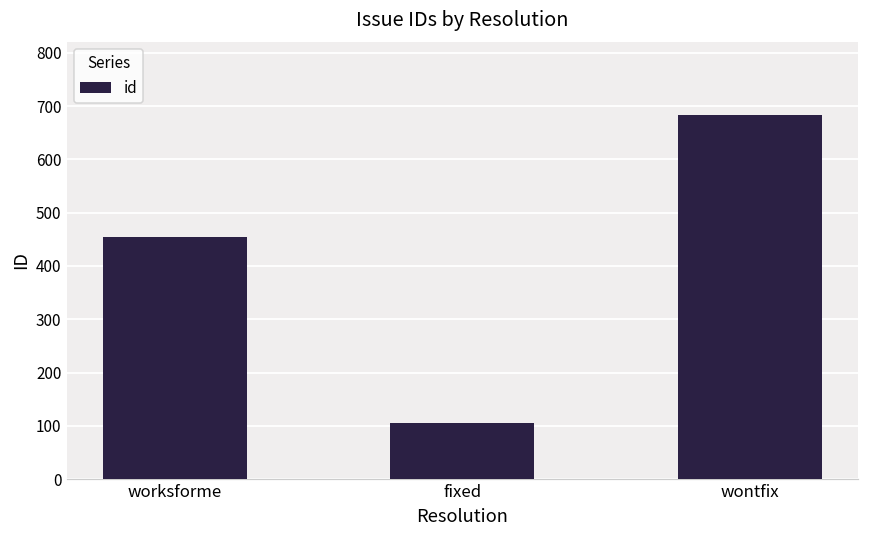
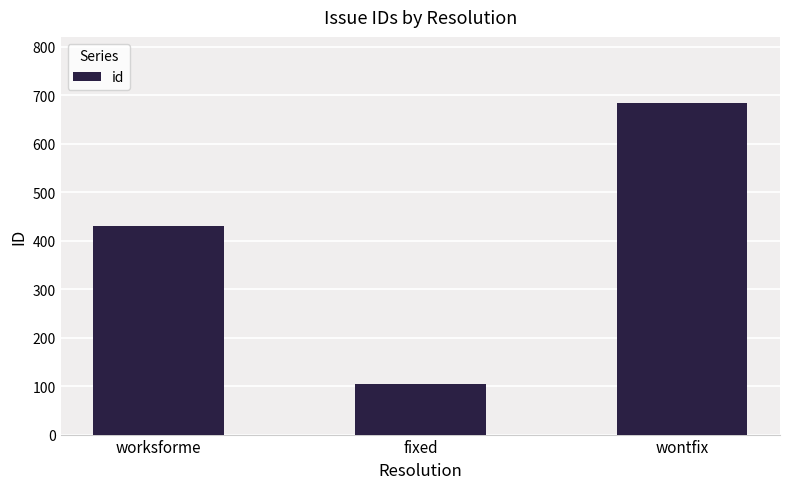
worksforme: 450 -> 430
